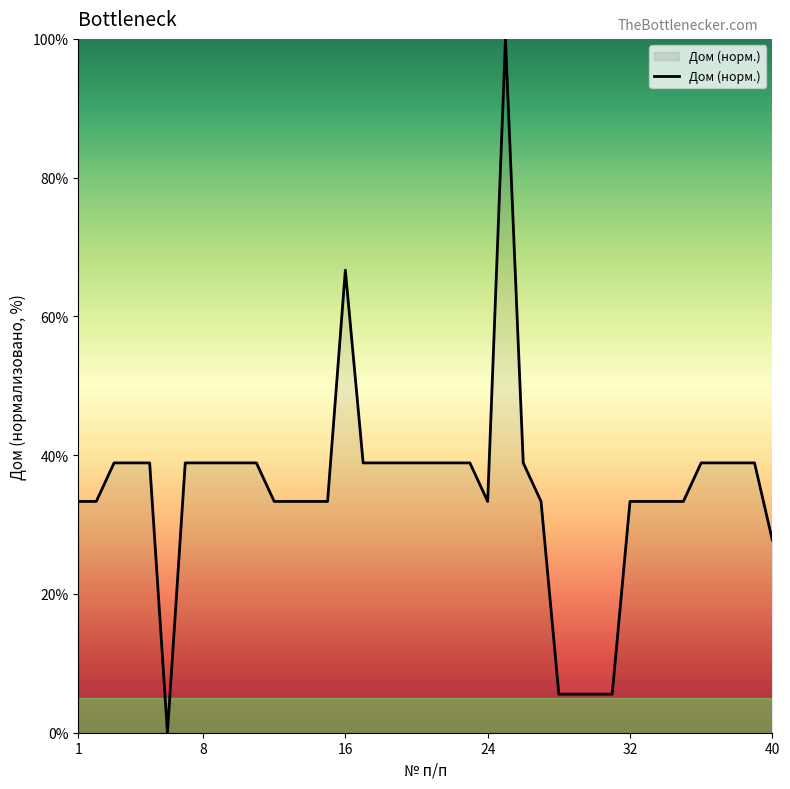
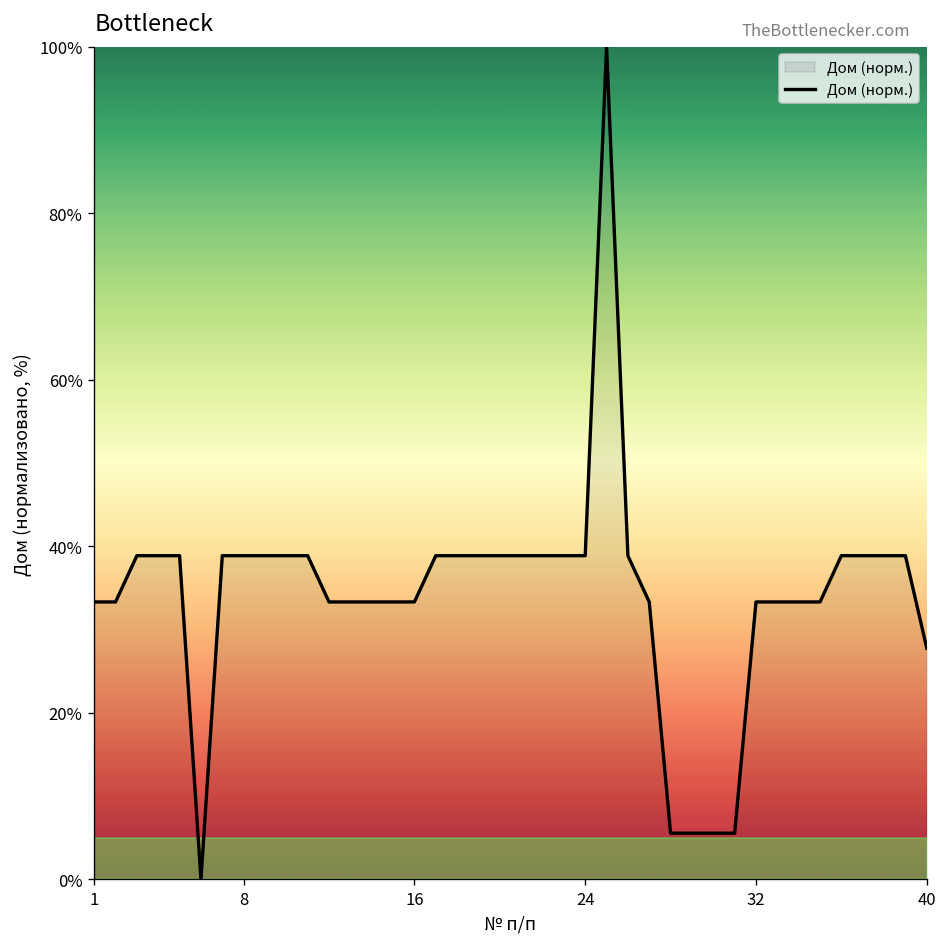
16: 67% -> 33%
24: 33% -> 39%
